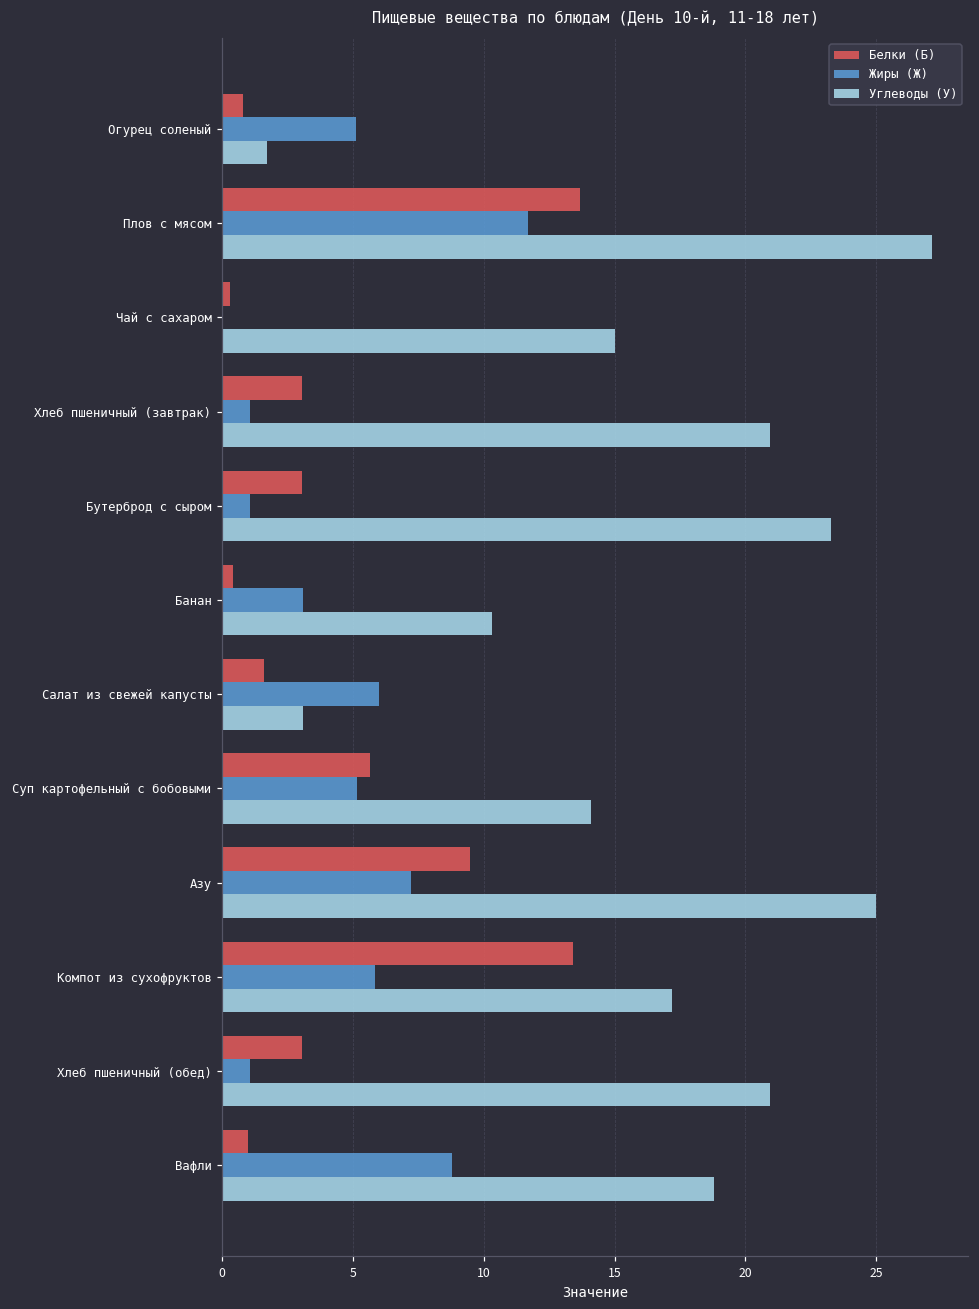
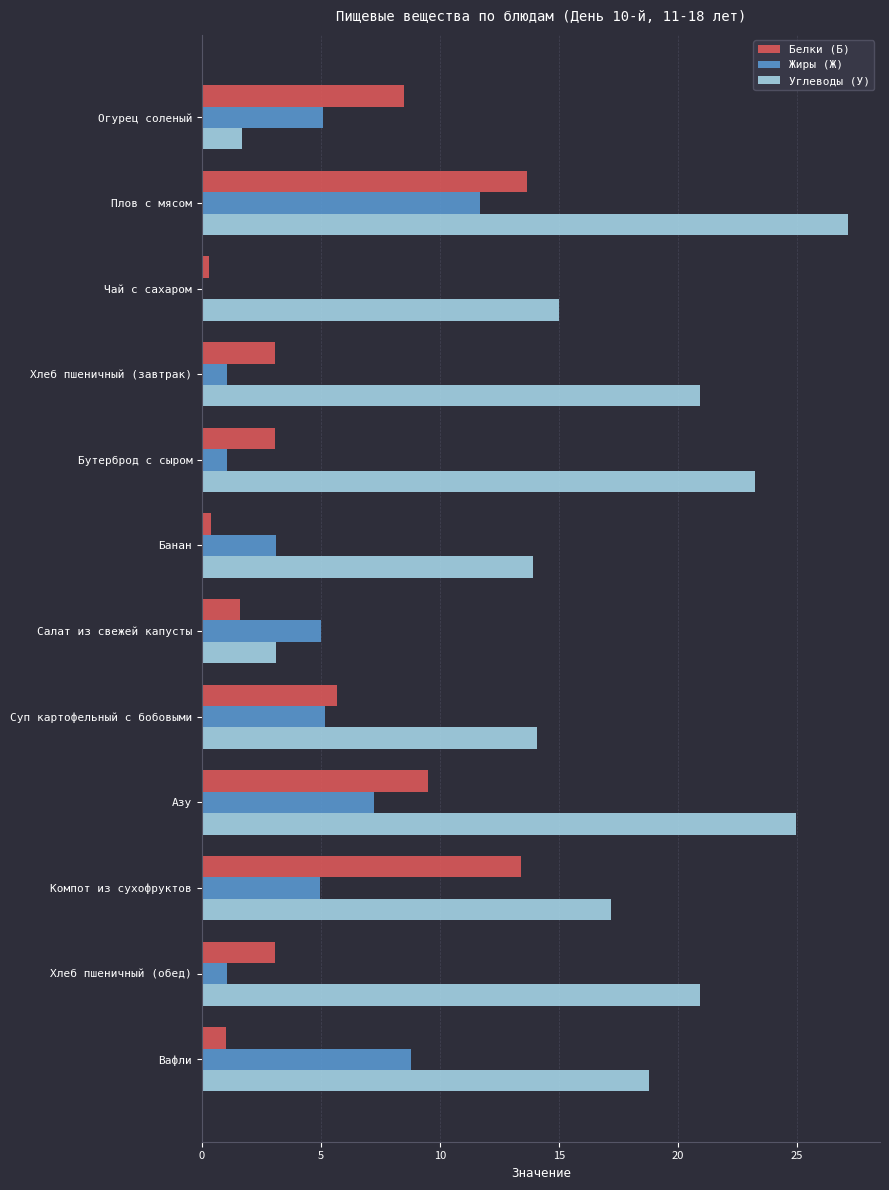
Белки (Б), Огурец соленый: 0.8 -> 8.5
Углеводы (У), Банан: 10.3 -> 13.9
Жиры (Ж), Салат из свежей капусты: 6 -> 5
Жиры (Ж), Компот из сухофруктов: 5.9 -> 5.0
